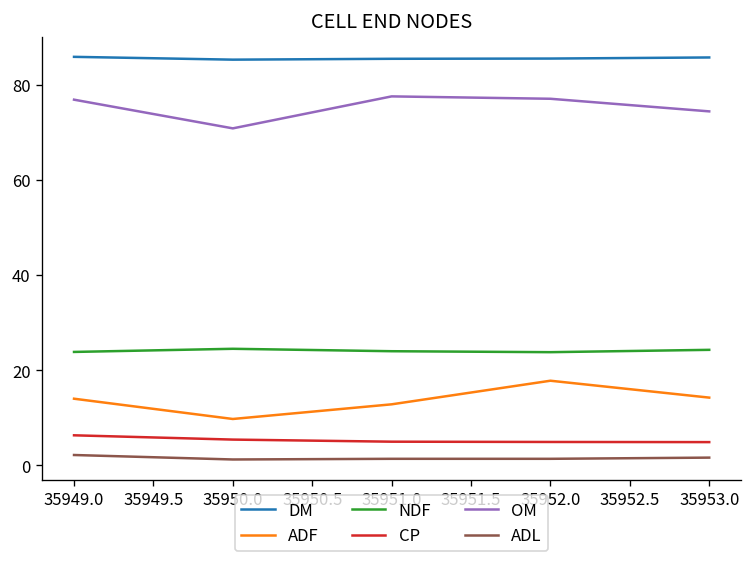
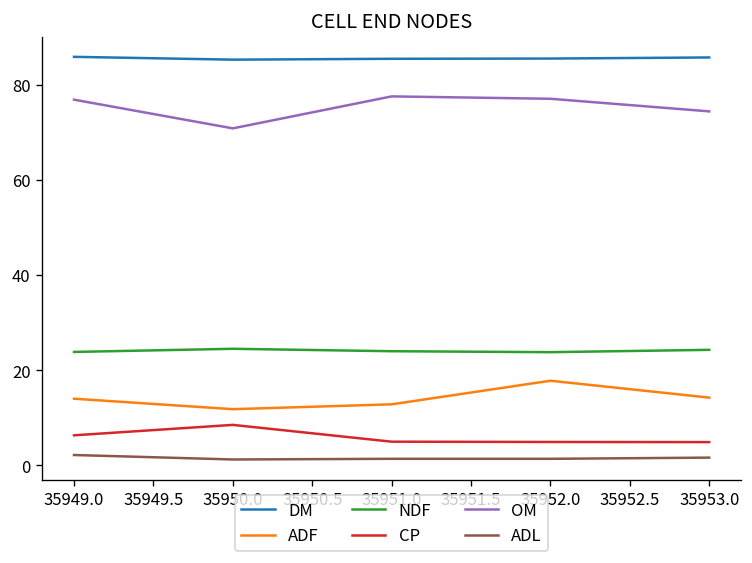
ADF, 35950.0: 10 -> 12
CP, 35950.0: 5 -> 9
